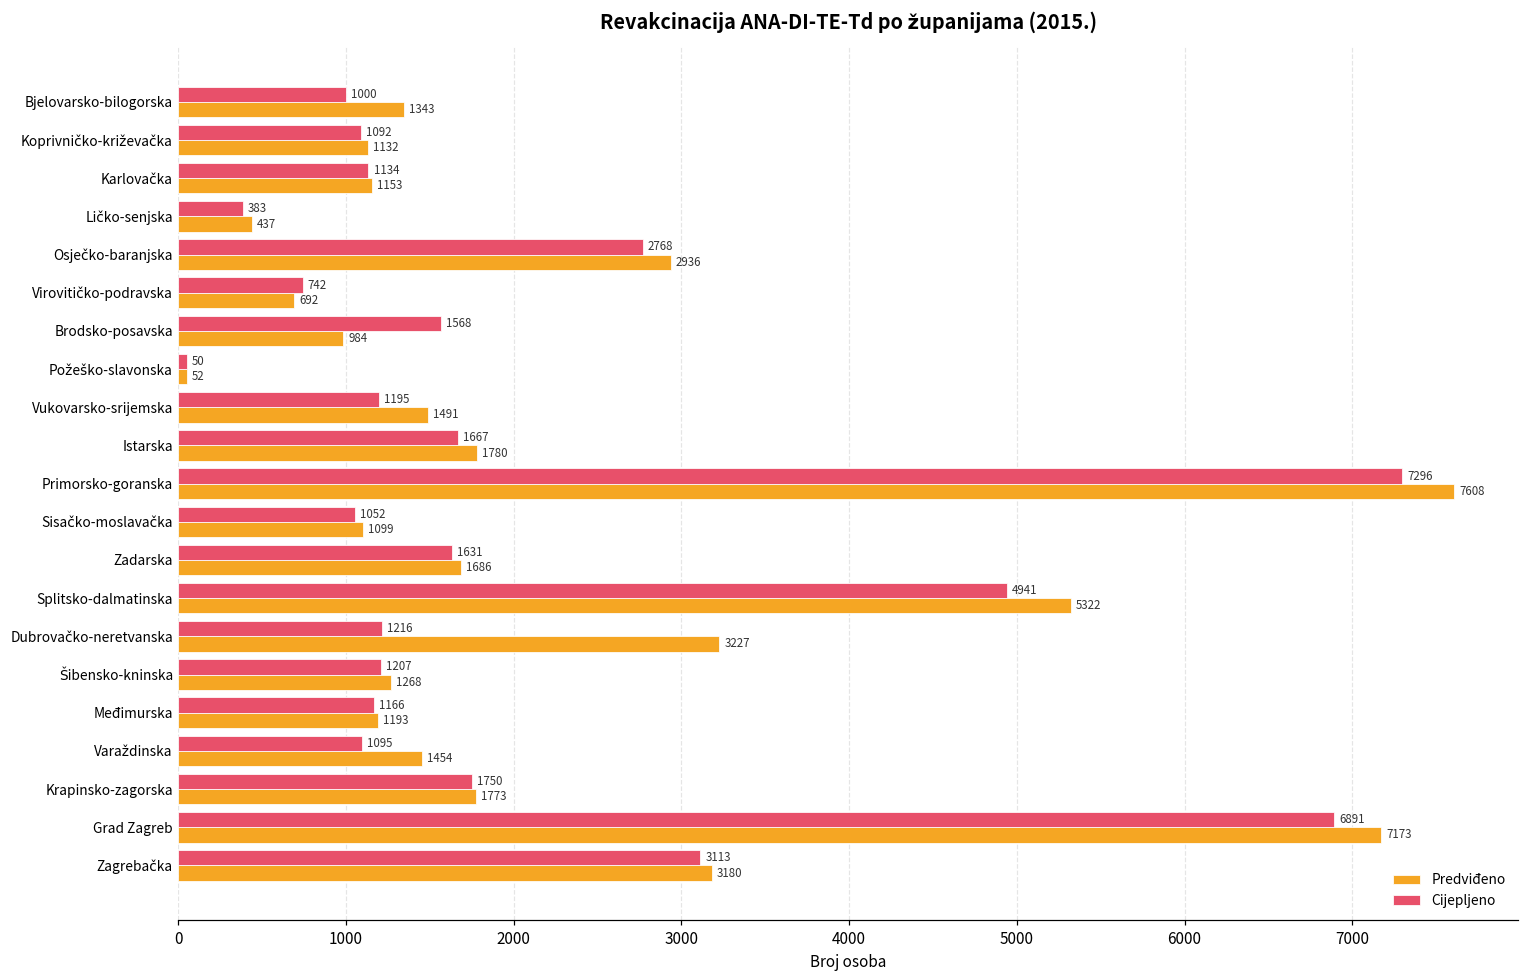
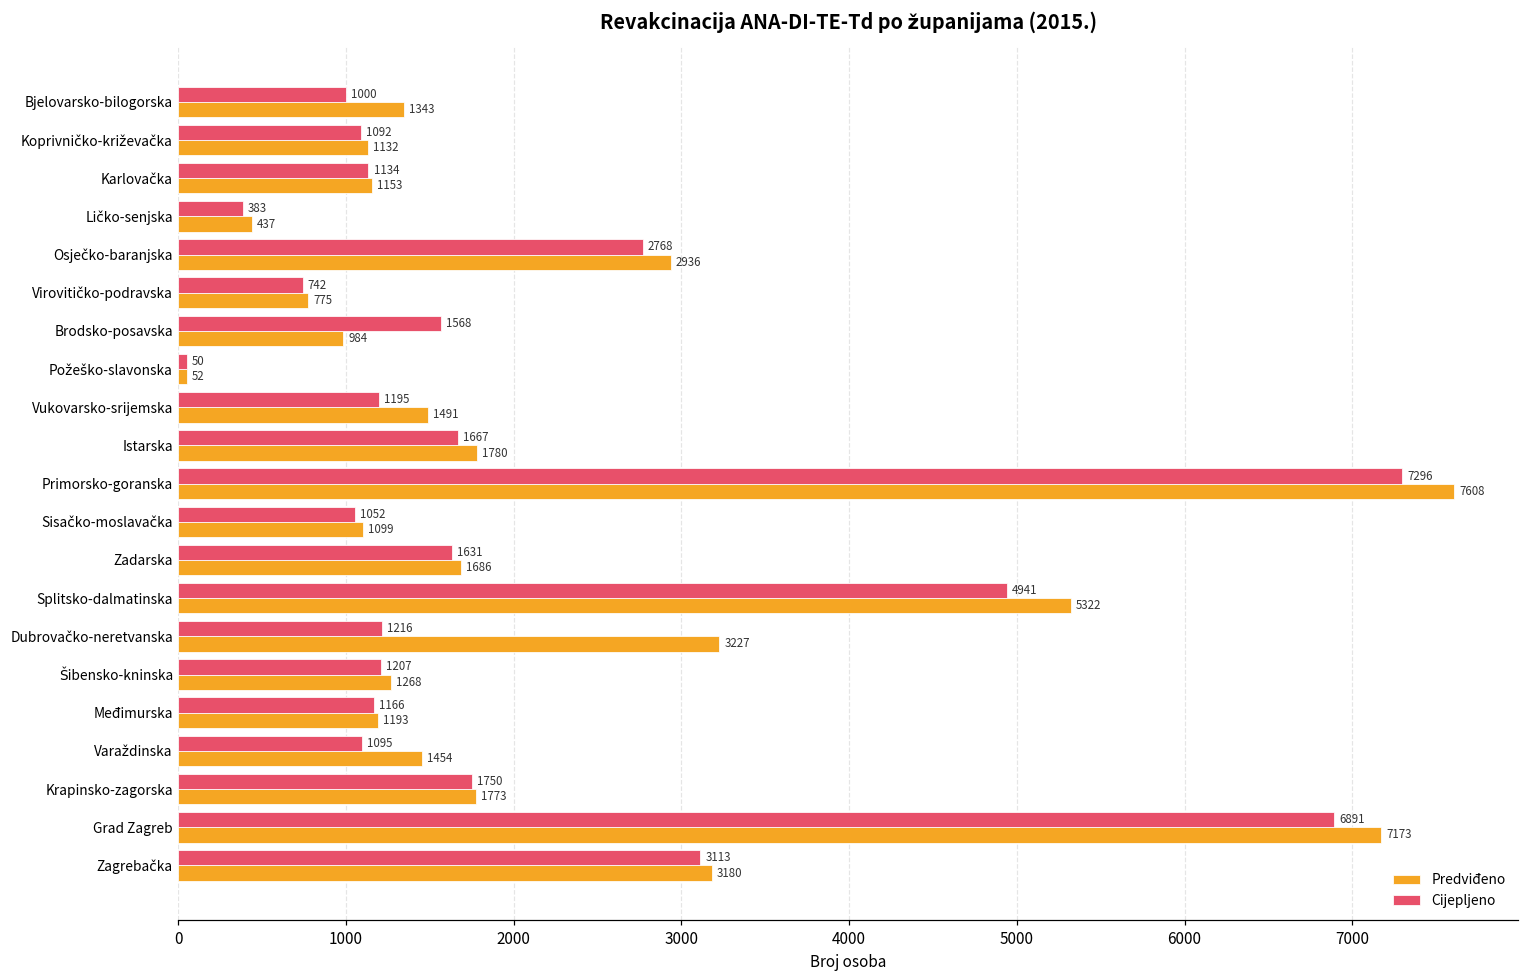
Predviđeno, Virovitičko-podravska: 692 -> 775
